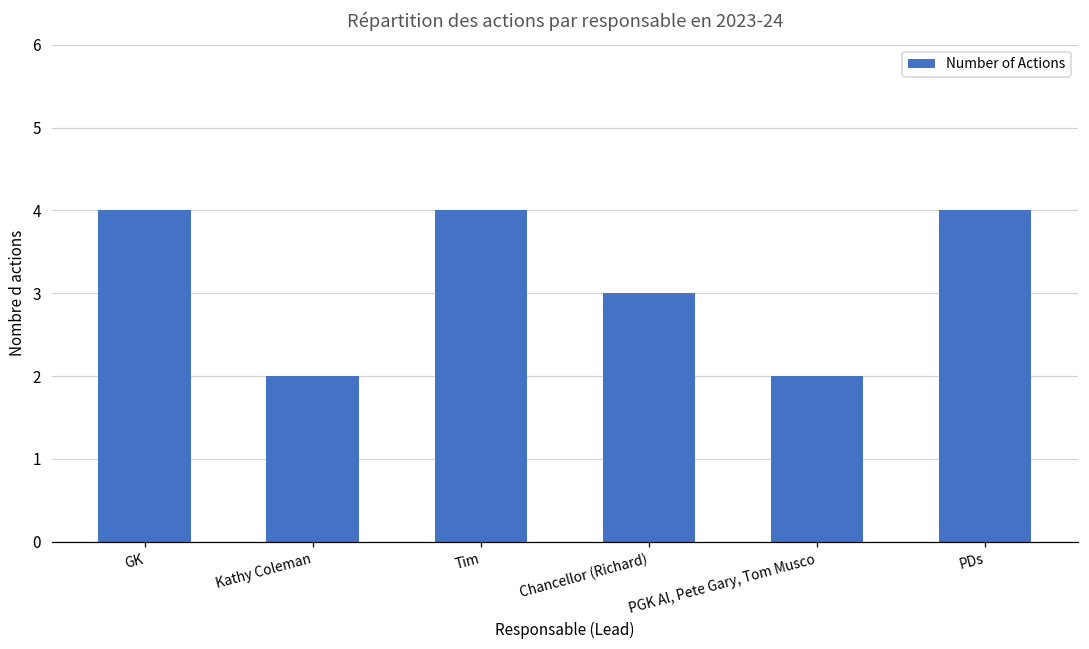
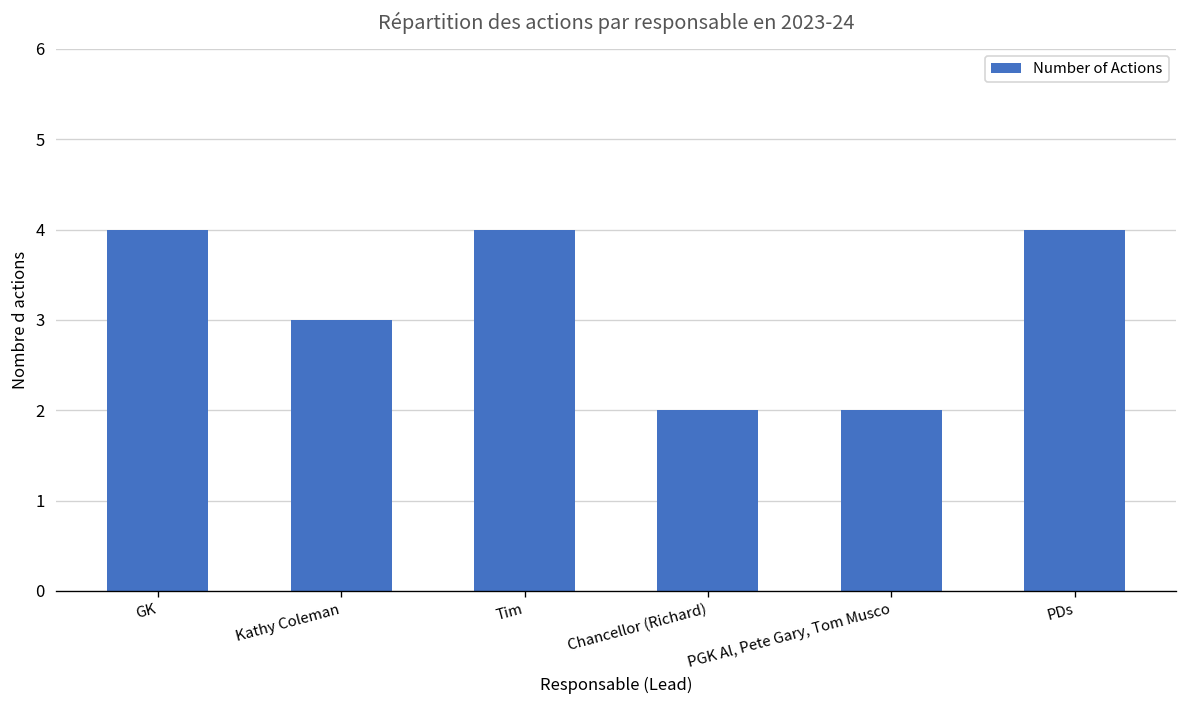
Kathy Coleman: 2 -> 3
Chancellor (Richard): 3 -> 2
